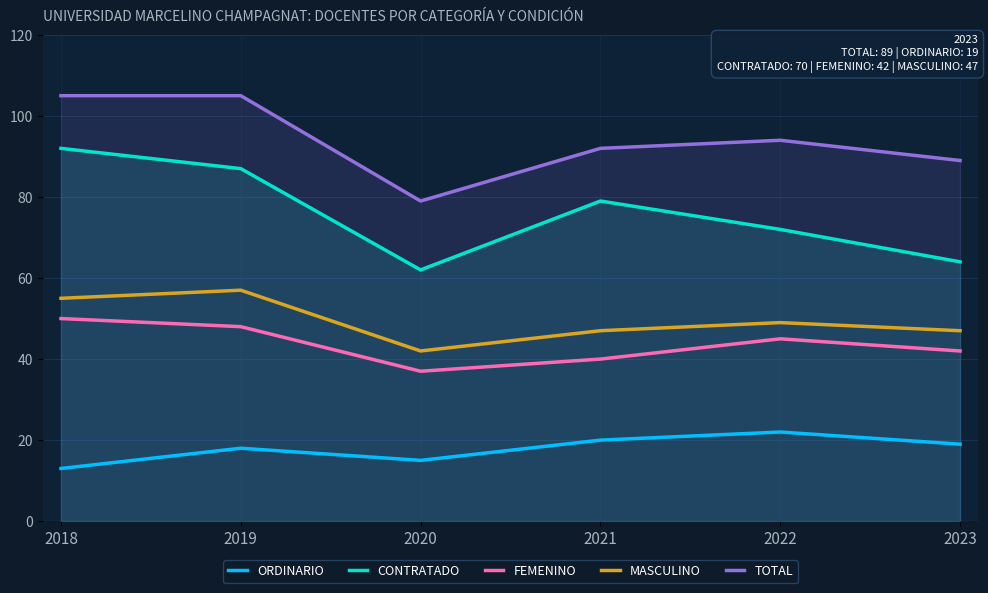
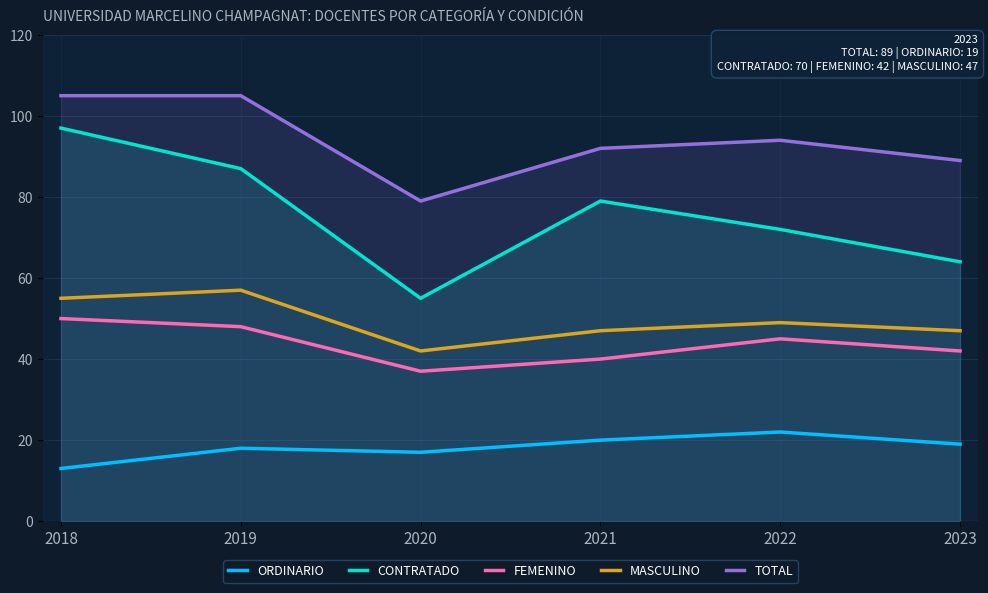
CONTRATADO, 2018: 92 -> 97
ORDINARIO, 2020: 15 -> 17
CONTRATADO, 2020: 62 -> 55
